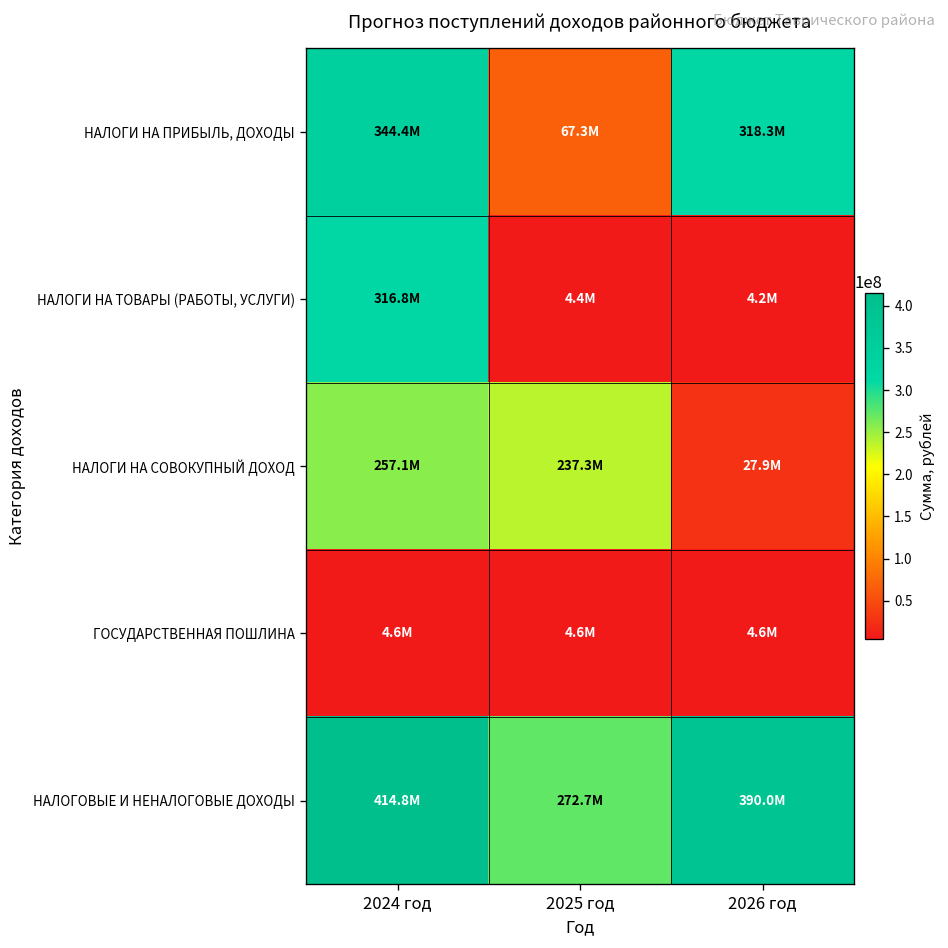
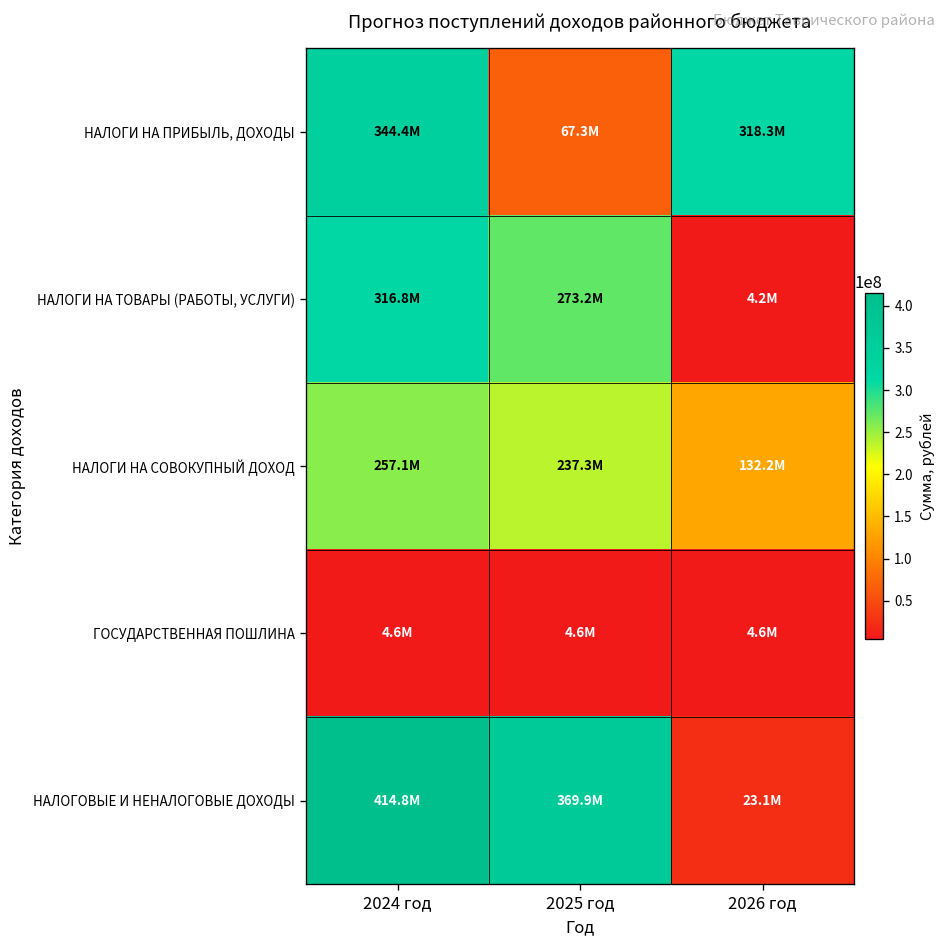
НАЛОГИ НА ТОВАРЫ (РАБОТЫ, УСЛУГИ), 2025 год: 4.4M -> 273.2M
НАЛОГИ НА СОВОКУПНЫЙ ДОХОД, 2026 год: 27.9M -> 132.2M
НАЛОГОВЫЕ И НЕНАЛОГОВЫЕ ДОХОДЫ, 2025 год: 272.7M -> 369.9M
НАЛОГОВЫЕ И НЕНАЛОГОВЫЕ ДОХОДЫ, 2026 год: 390.0M -> 23.1M
